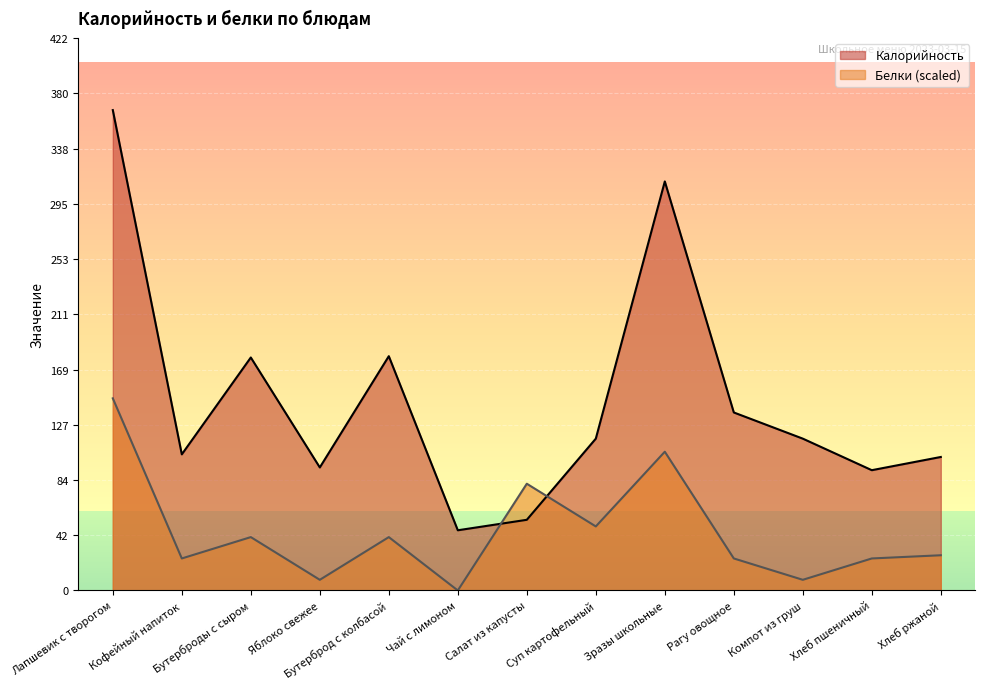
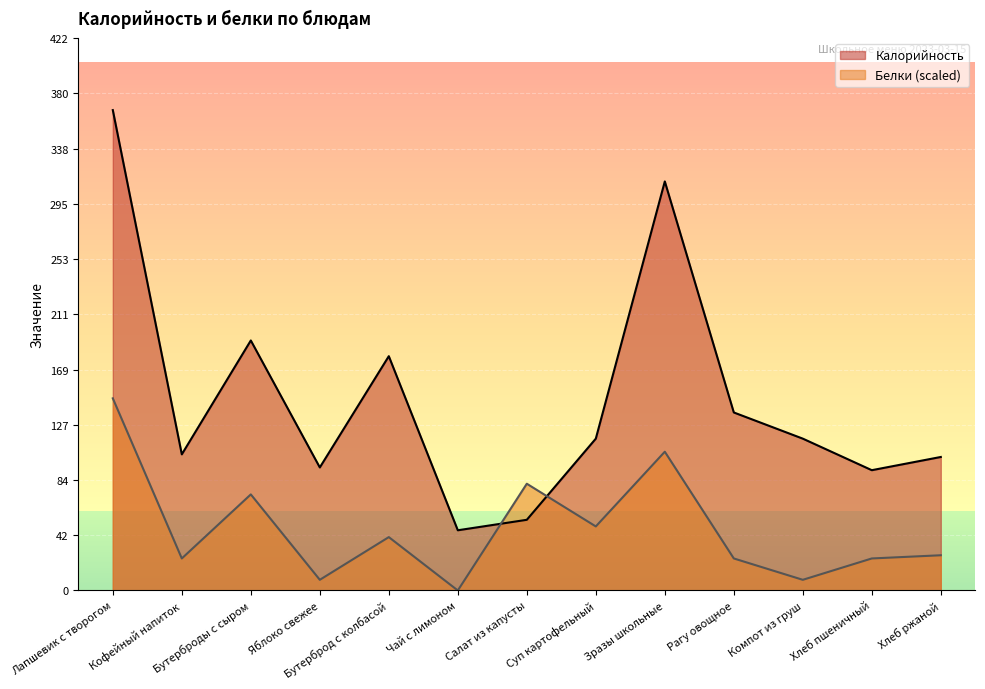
Калорийность, Бутерброды с сыром: 178 -> 191
Белки (scaled), Бутерброды с сыром: 41 -> 73
